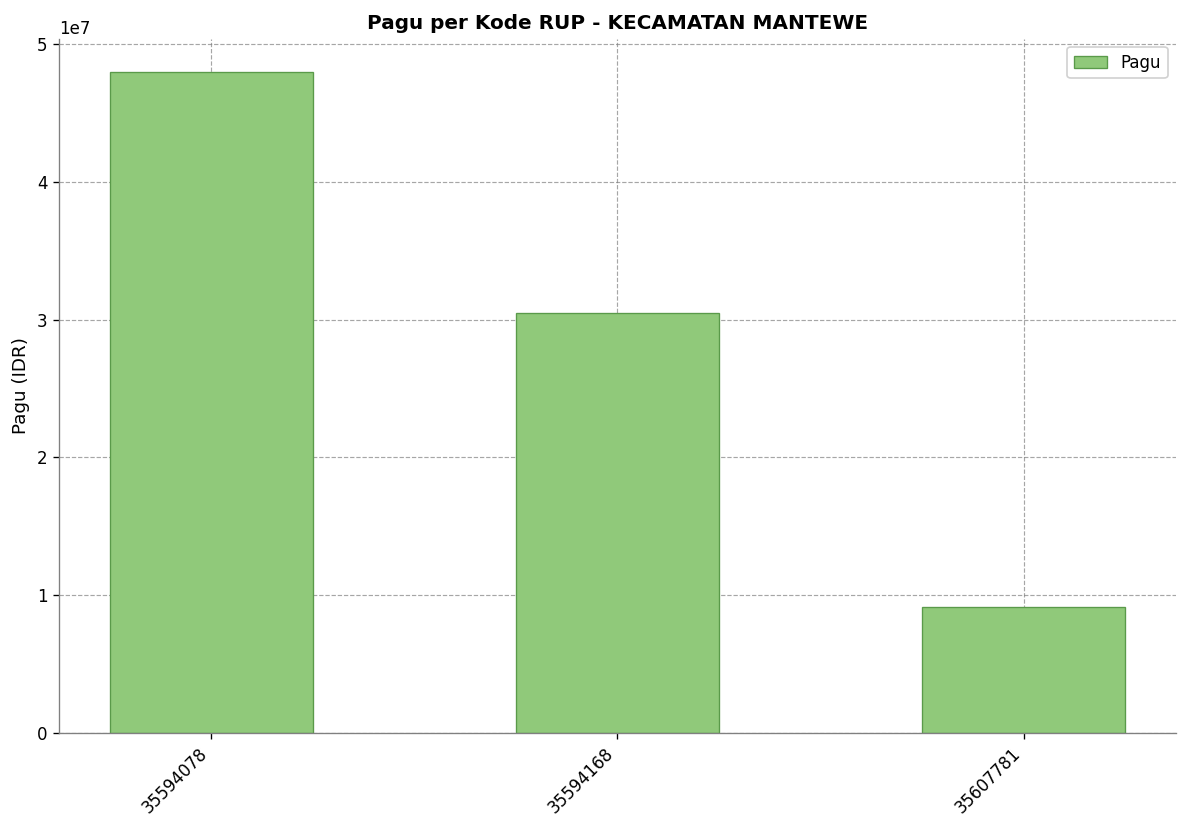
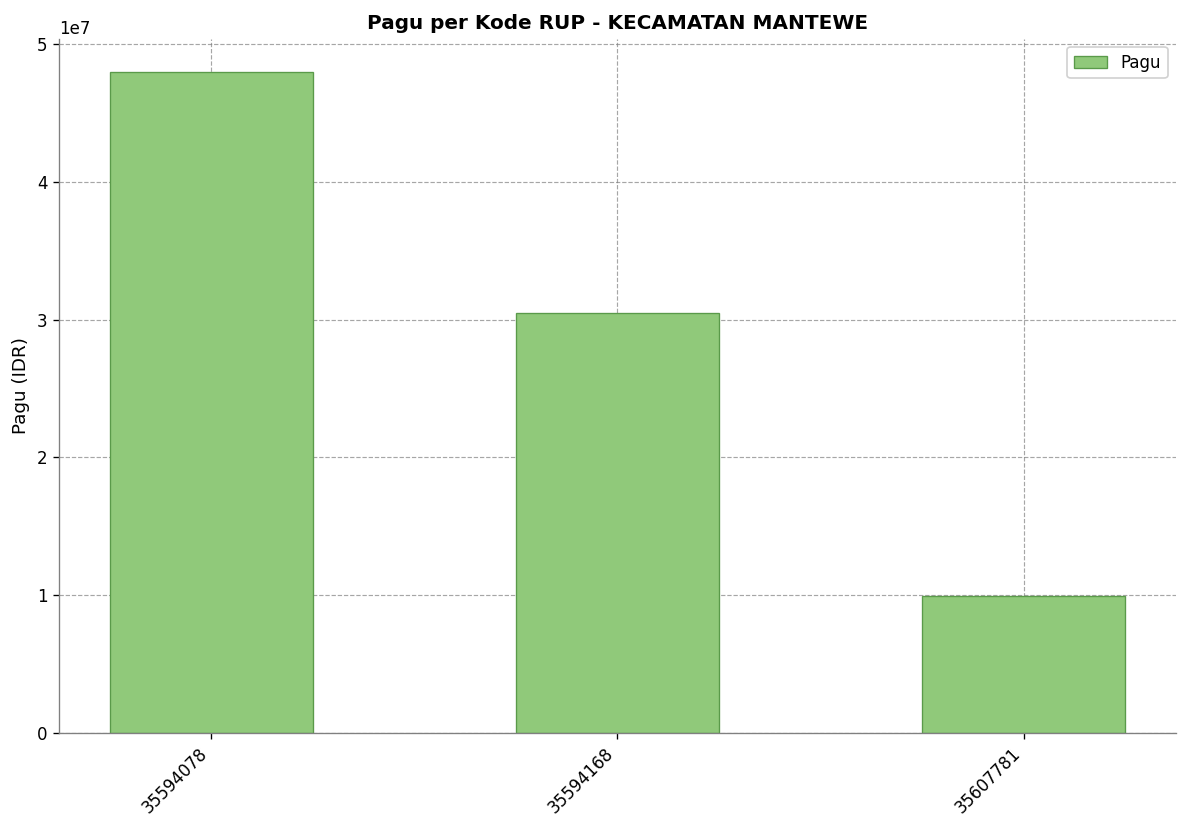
35607781: 9100000 -> 9900000
